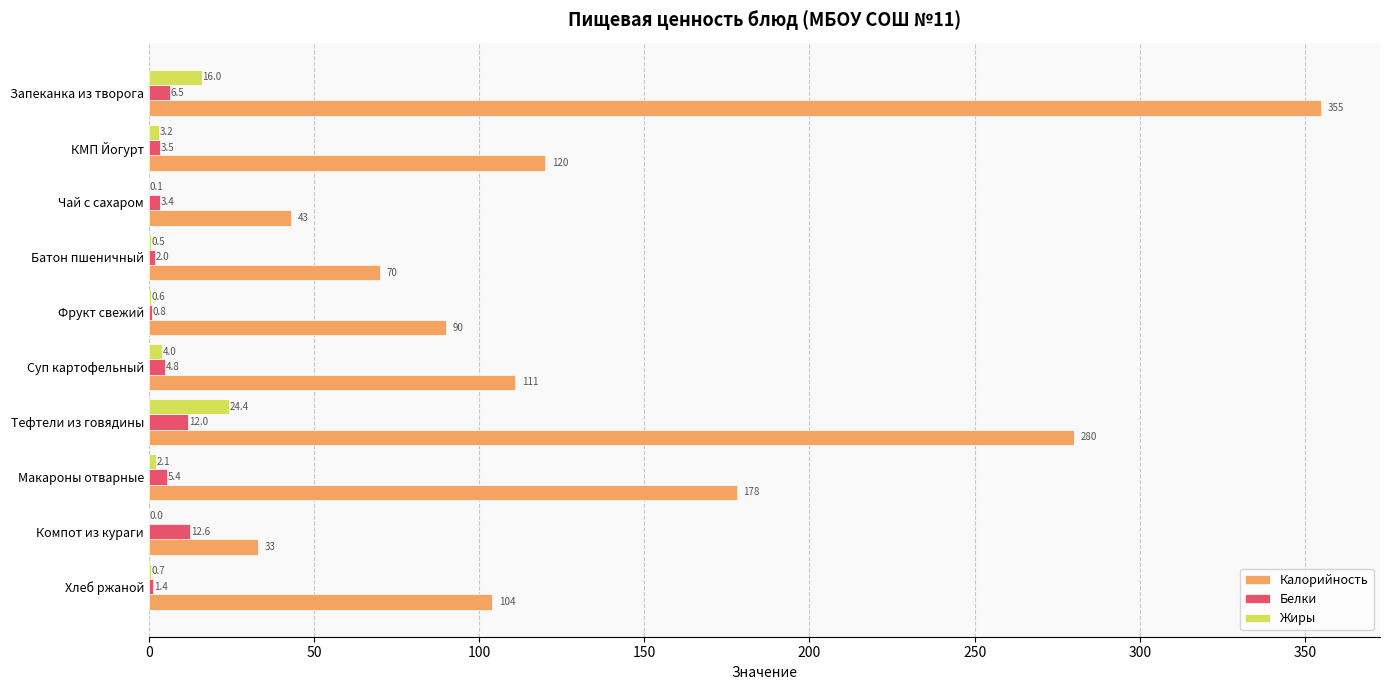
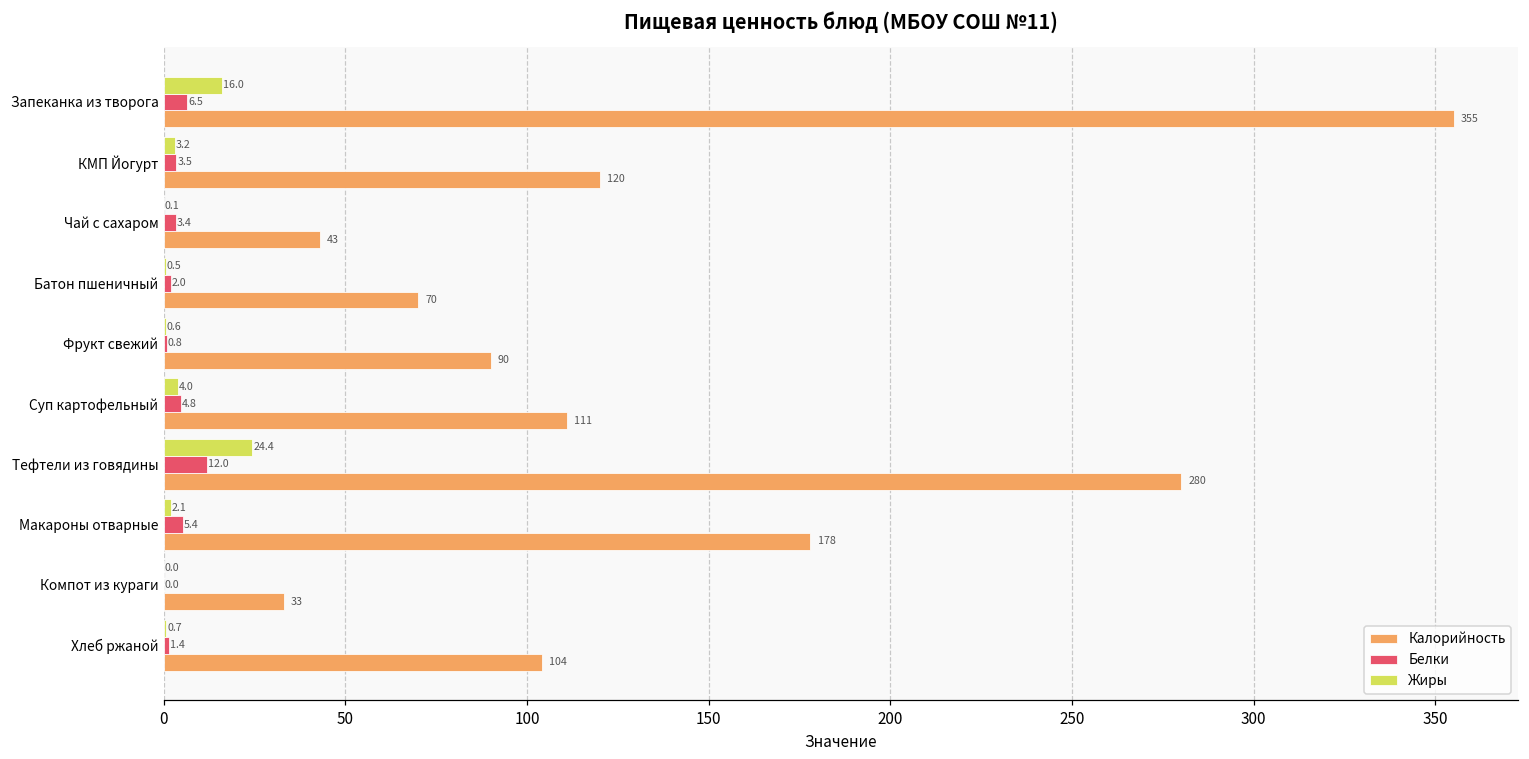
Белки, Компот из кураги: 12.6 -> 0.0
